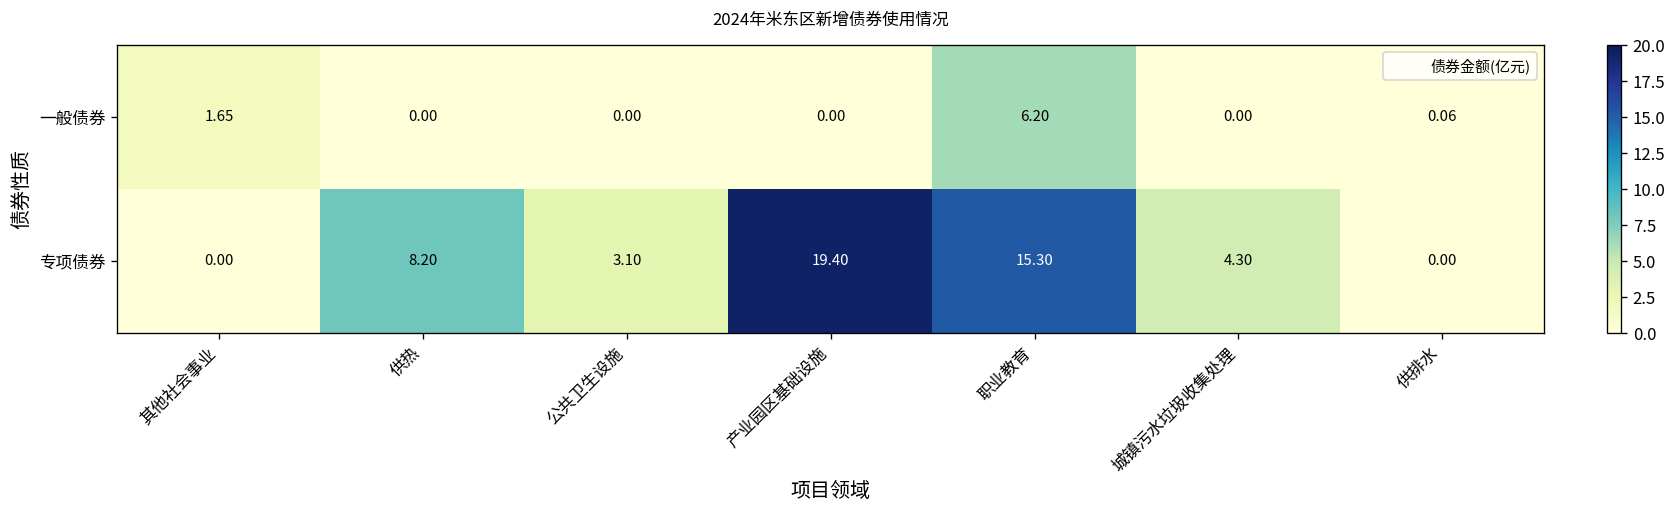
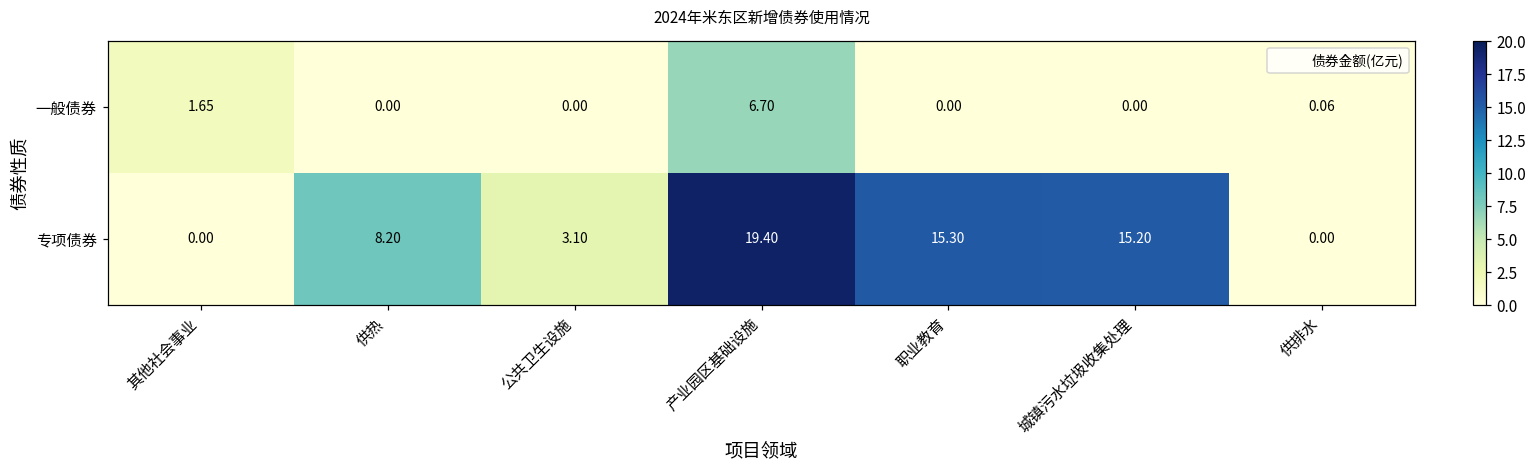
一般债券, 产业园区基础设施: 0.00 -> 6.70
一般债券, 职业教育: 6.20 -> 0.00
专项债券, 城镇污水垃圾收集处理: 4.30 -> 15.20
